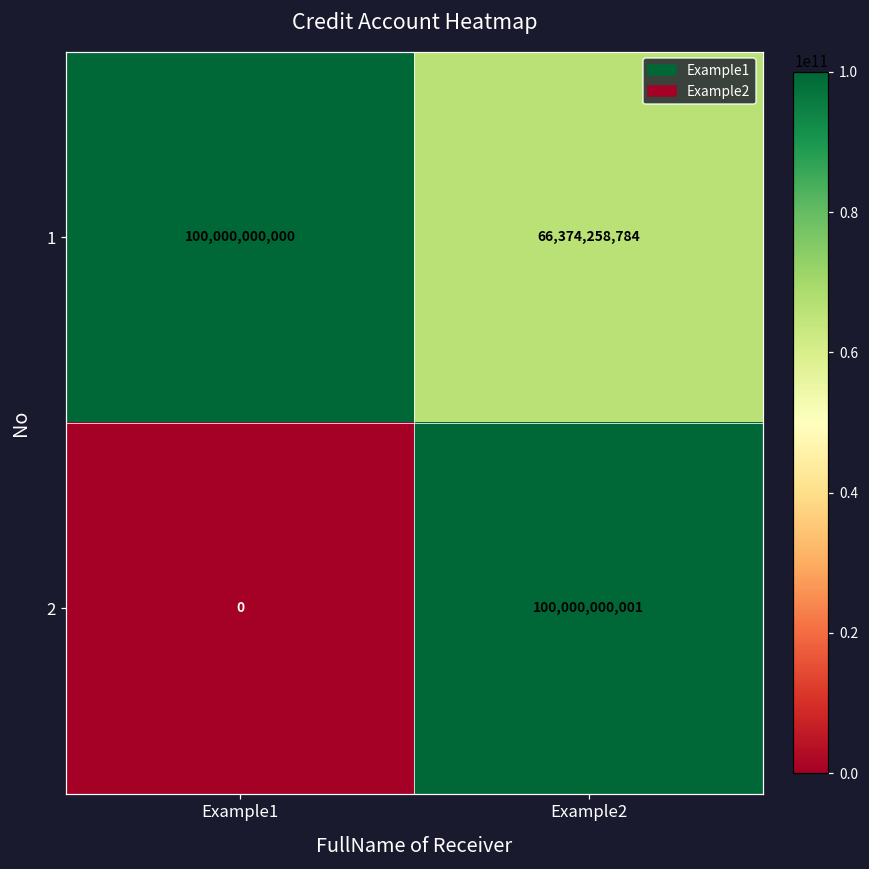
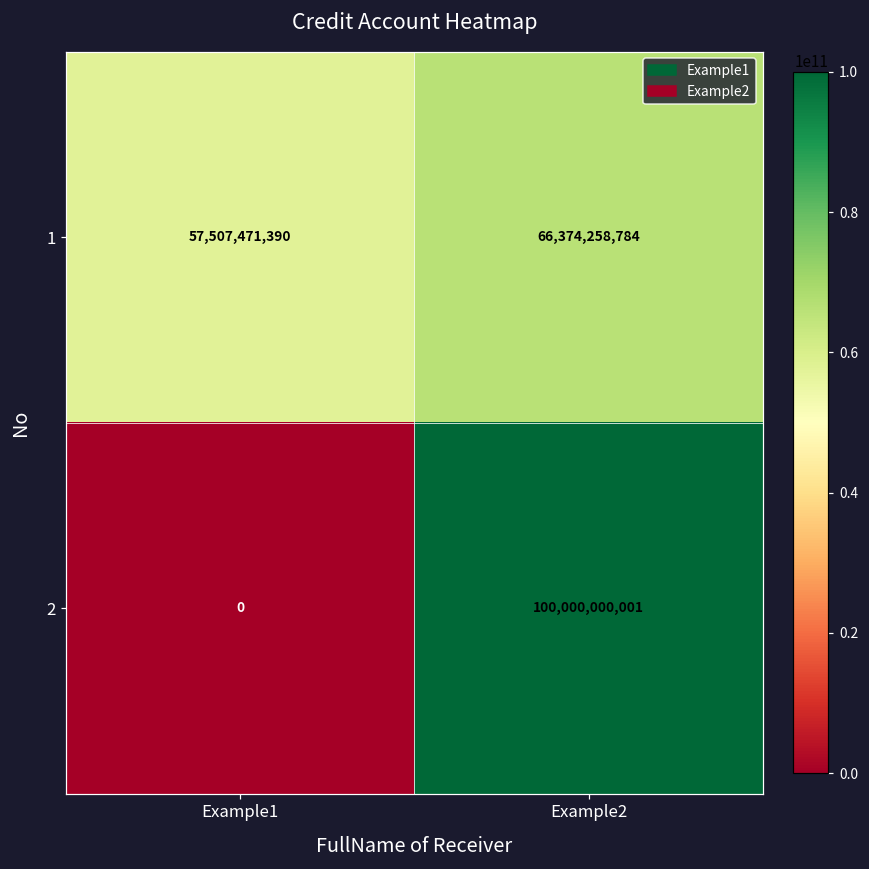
1, Example1: 100,000,000,000 -> 57,507,471,390
